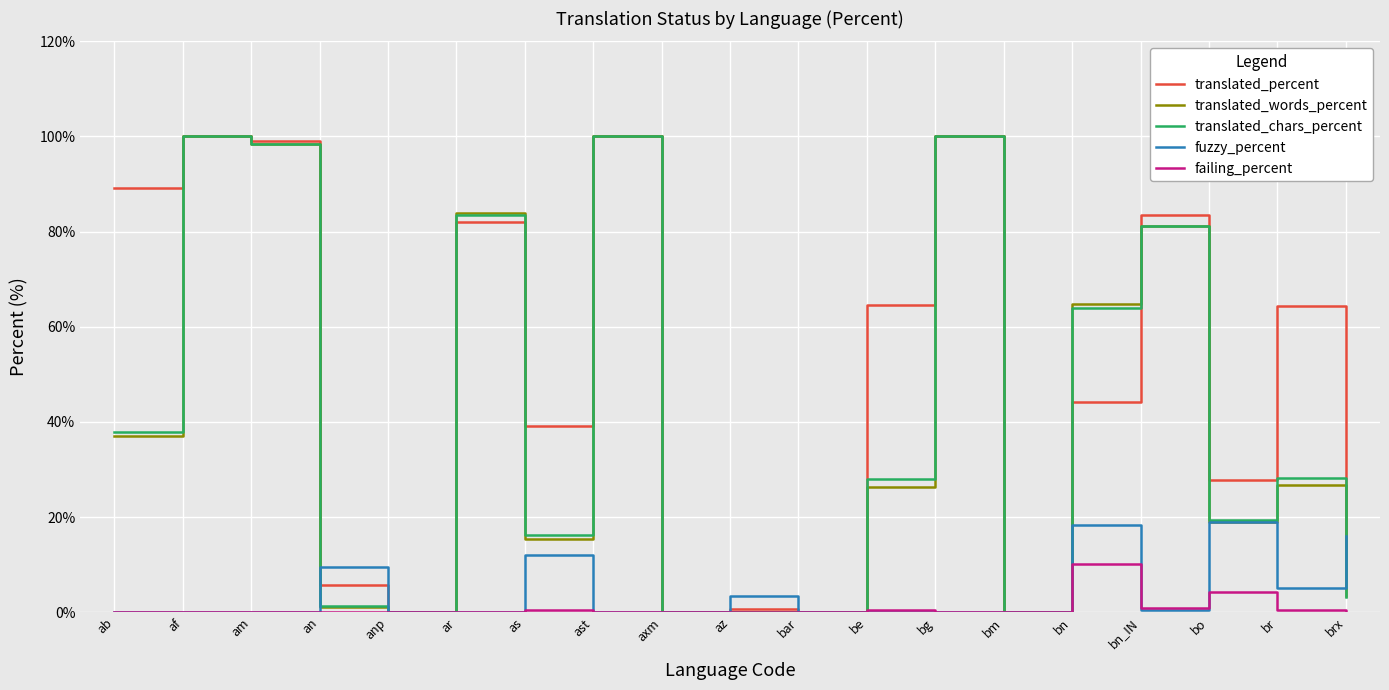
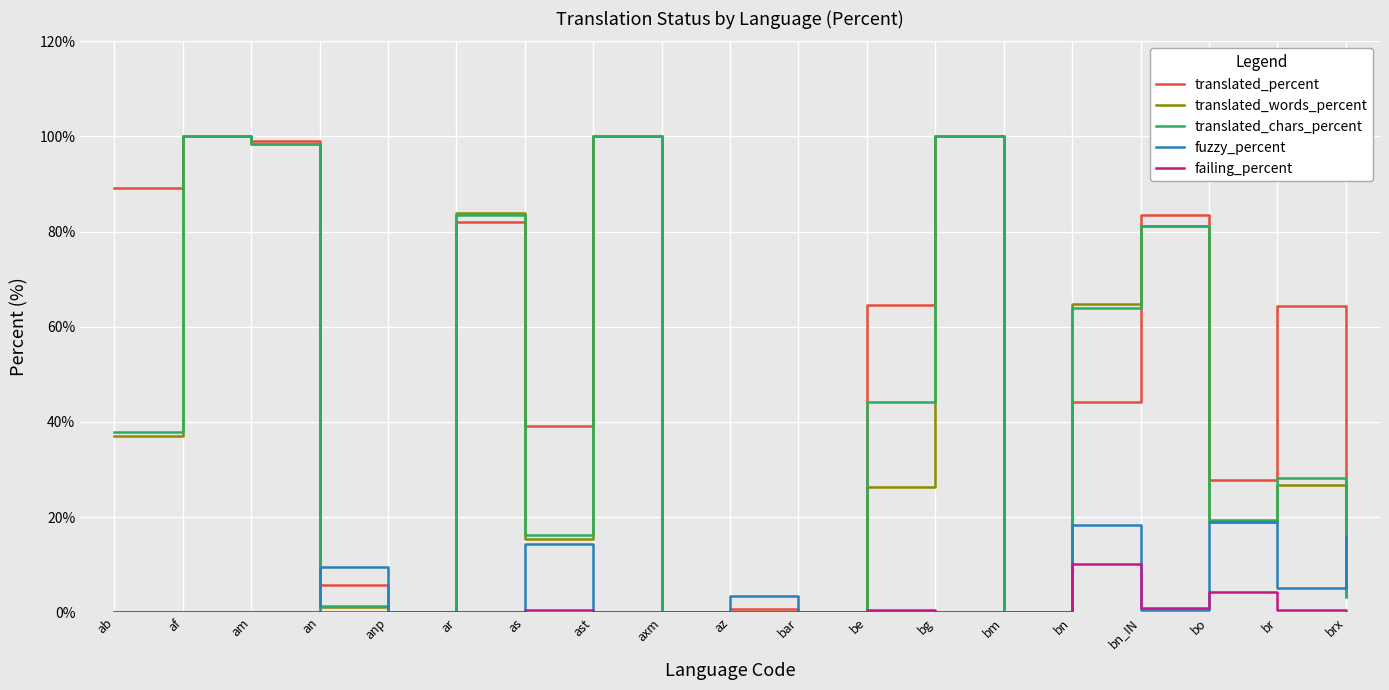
fuzzy_percent, as: 12% -> 14%
translated_chars_percent, be: 28% -> 44%
